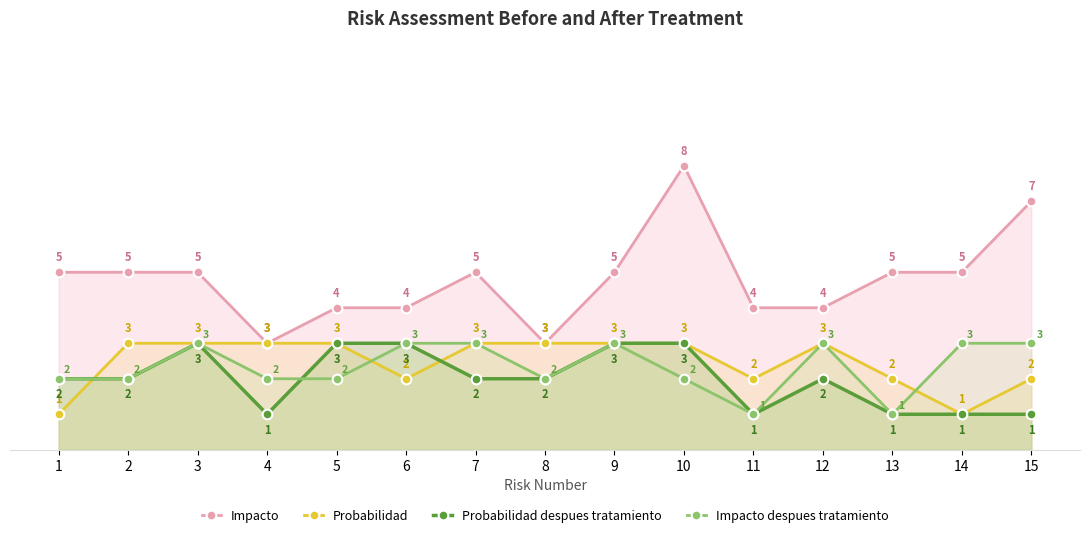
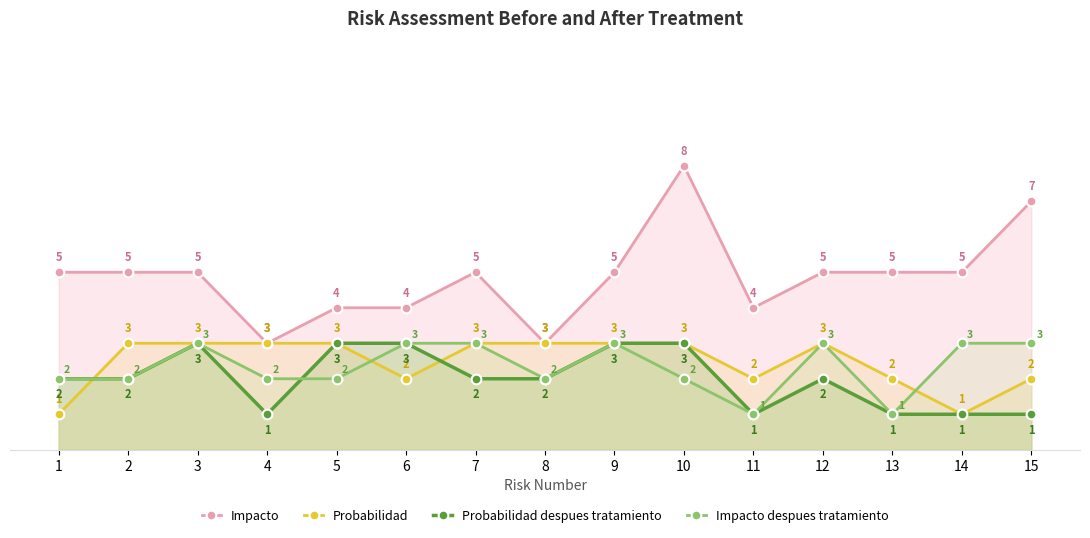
Impacto, 12: 4 -> 5
